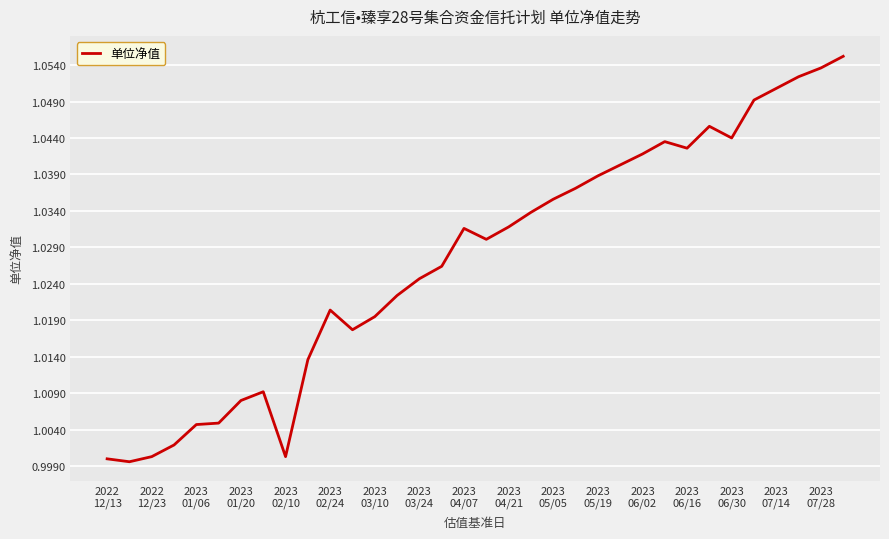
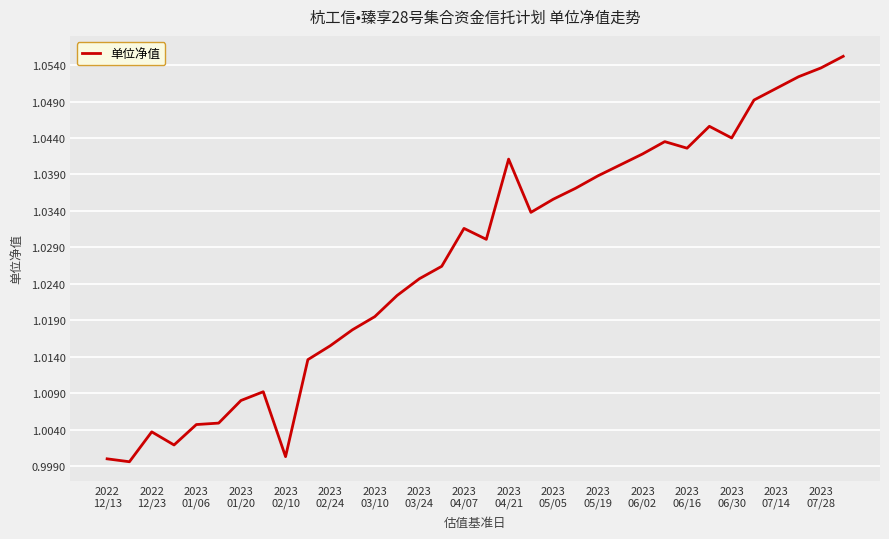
2022 12/23: 1.000 -> 1.004
2023 02/24: 1.020 -> 1.016
2023 04/21: 1.032 -> 1.041
